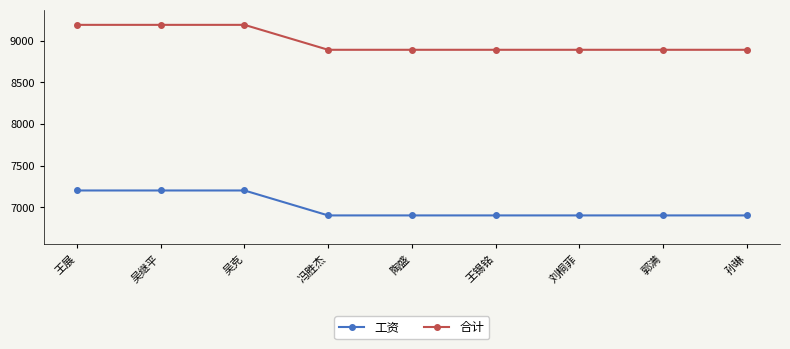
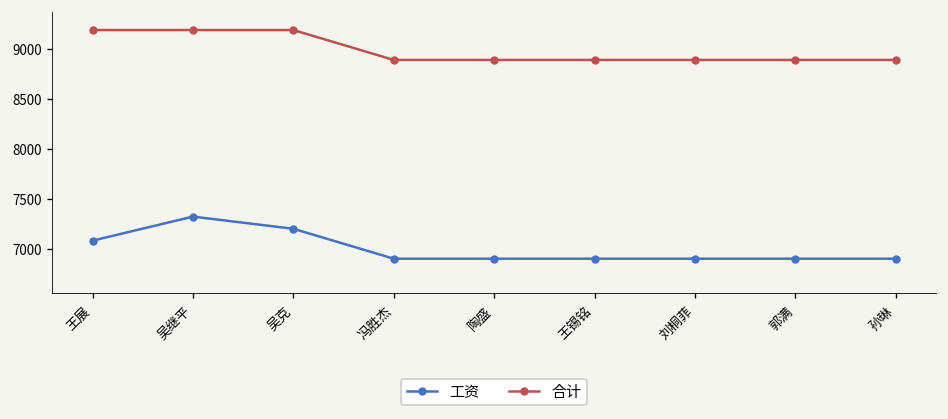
工资, 王展: 7200 -> 7100
工资, 吴继平: 7200 -> 7300
